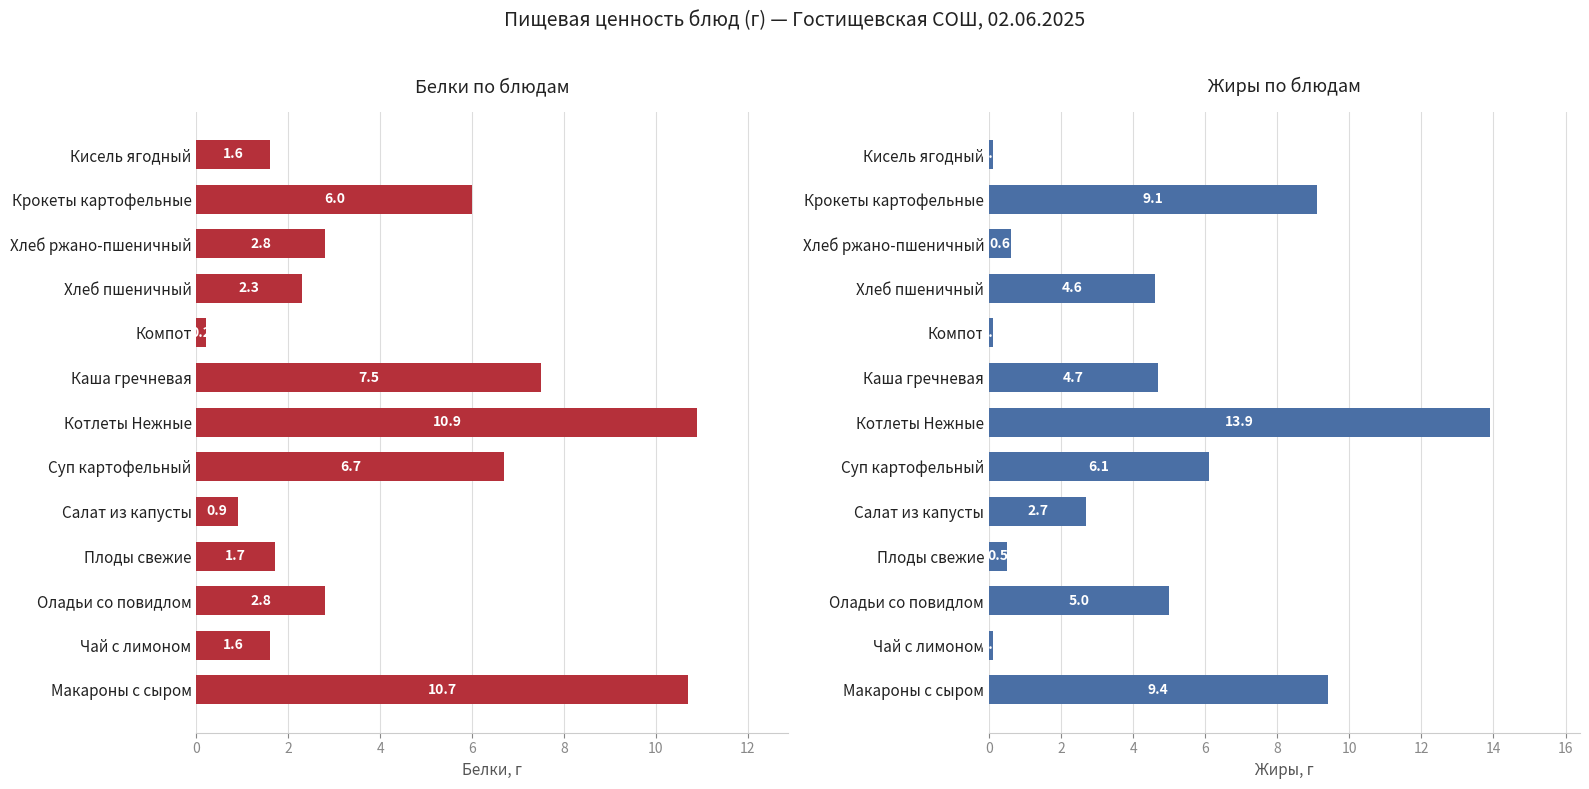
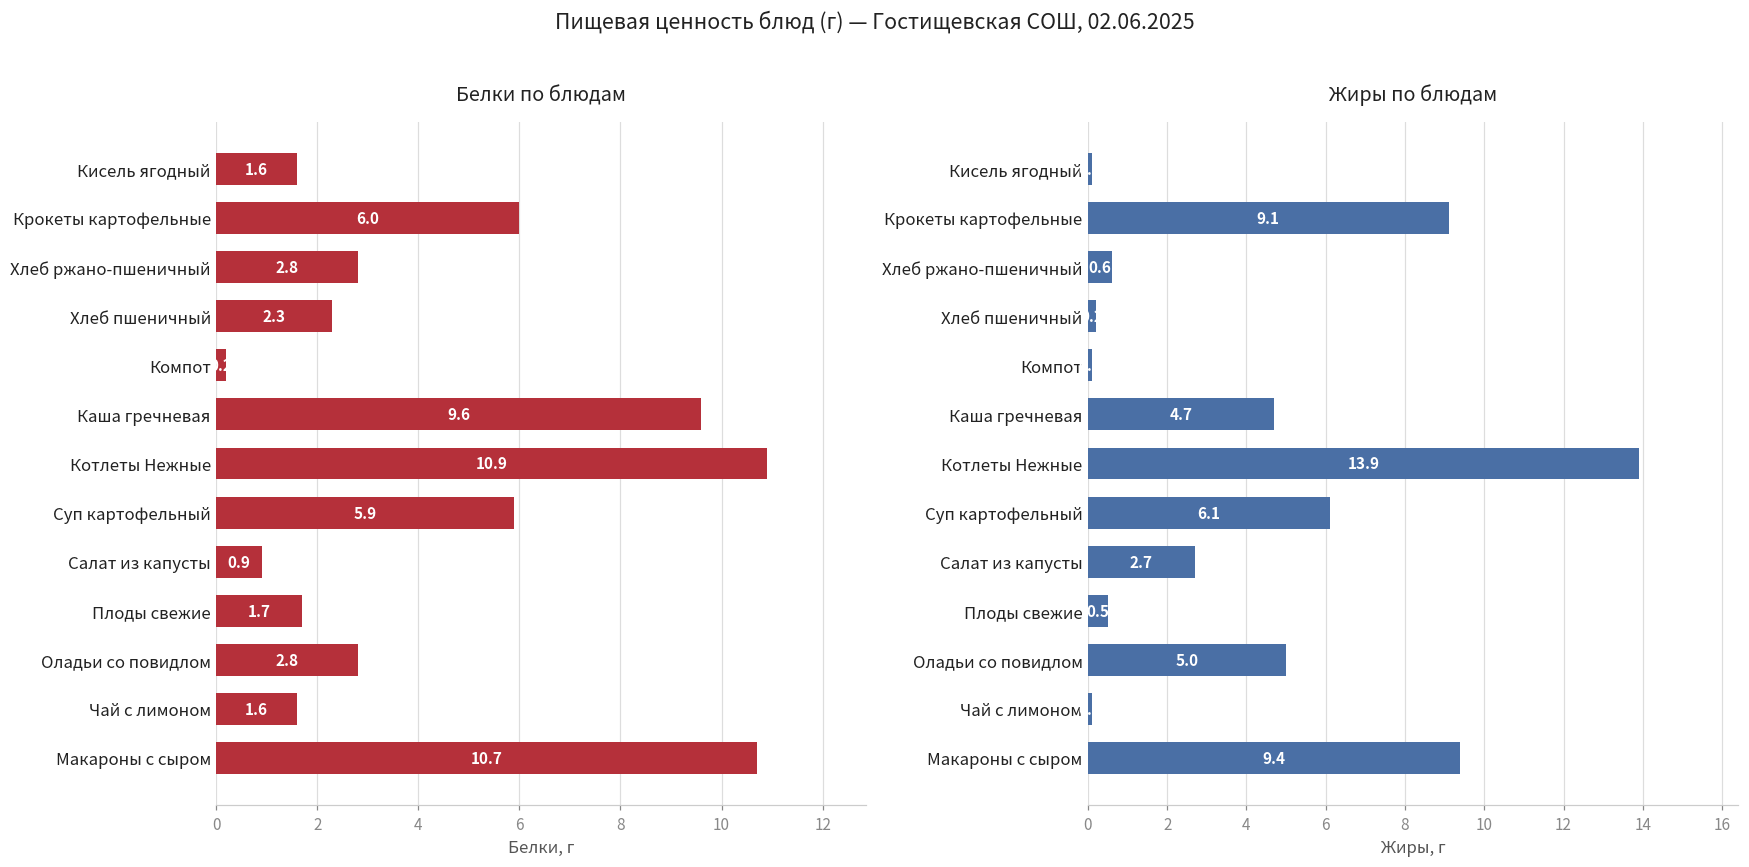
Белки по блюдам, Каша гречневая: 7.5 -> 9.6
Белки по блюдам, Суп картофельный: 6.7 -> 5.9
Жиры по блюдам, Хлеб пшеничный: 4.6 -> 0.2
